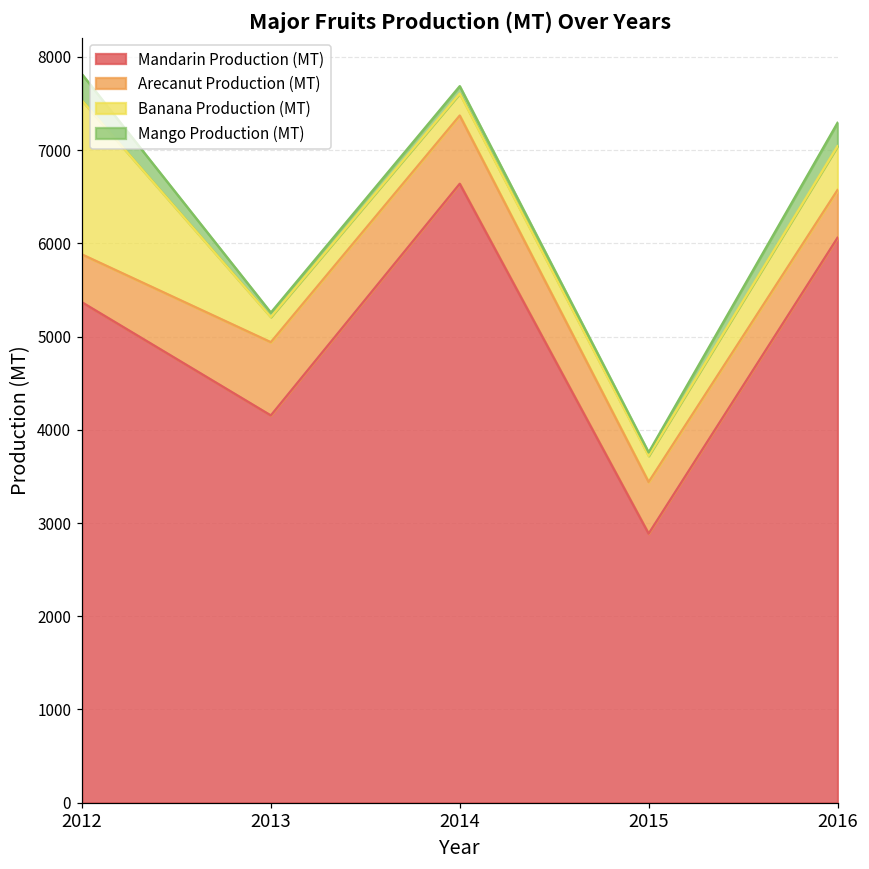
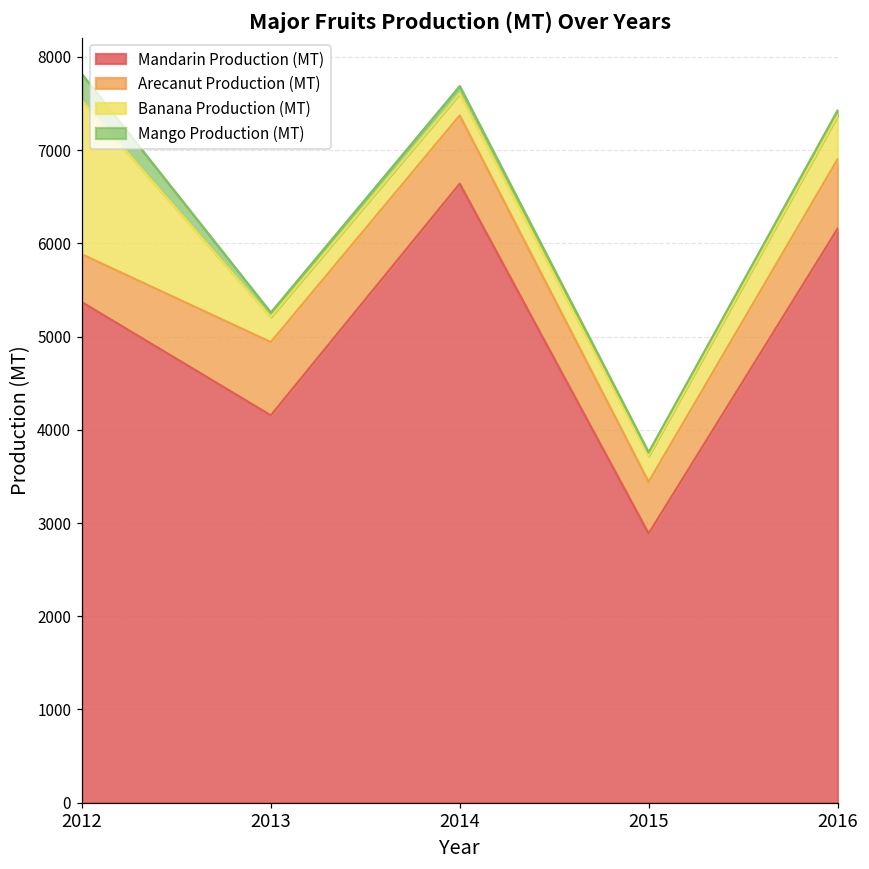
Mandarin Production (MT), 2016: 6100 -> 6200
Arecanut Production (MT), 2016: 500 -> 700
Mango Production (MT), 2016: 300 -> 100
